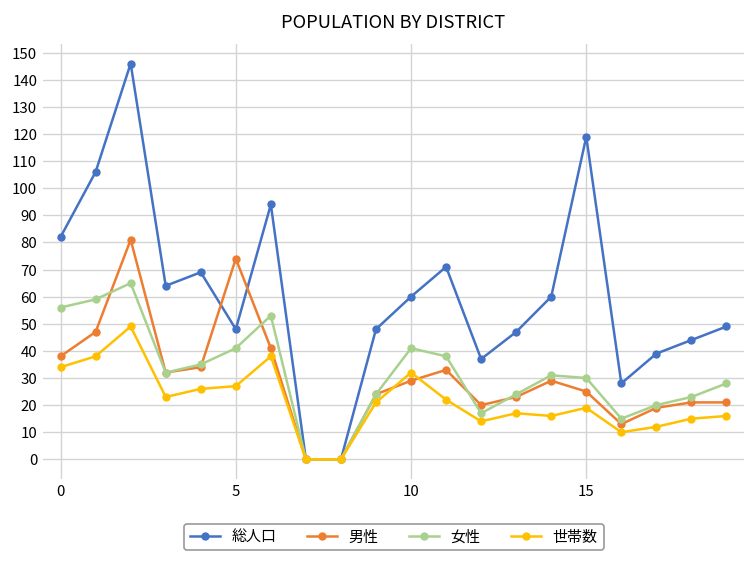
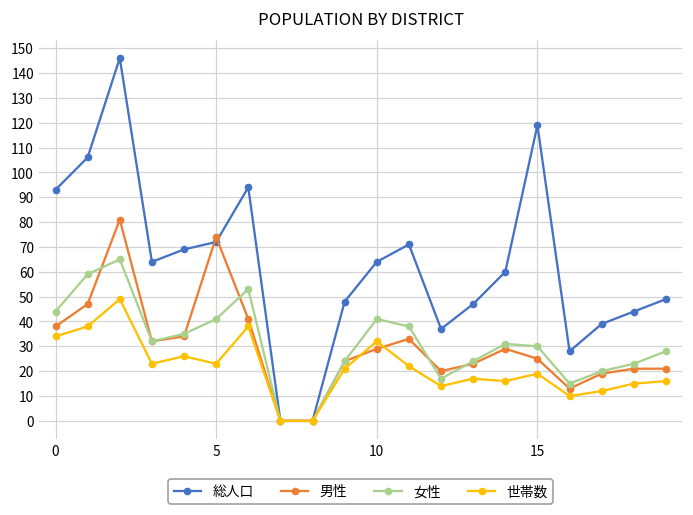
総人口, 0: 82 -> 93
女性, 0: 56 -> 44
総人口, 5: 48 -> 72
世帯数, 5: 27 -> 23
総人口, 10: 60 -> 64
